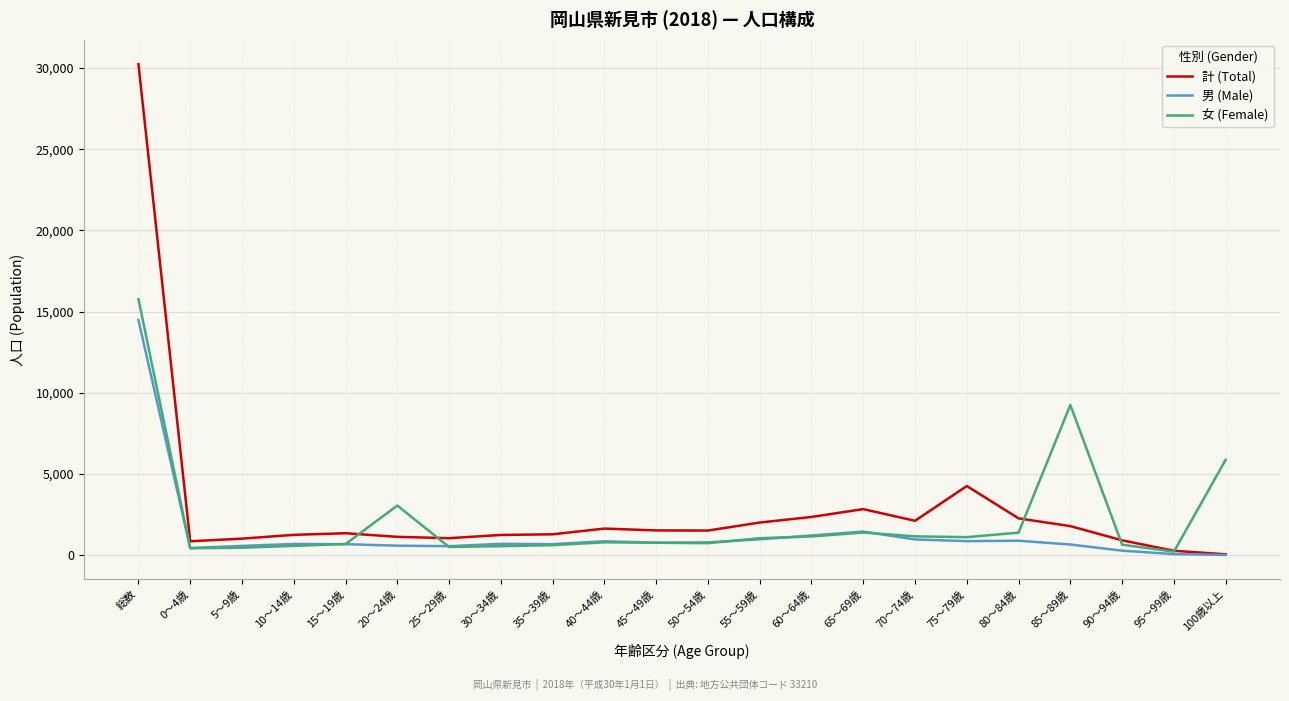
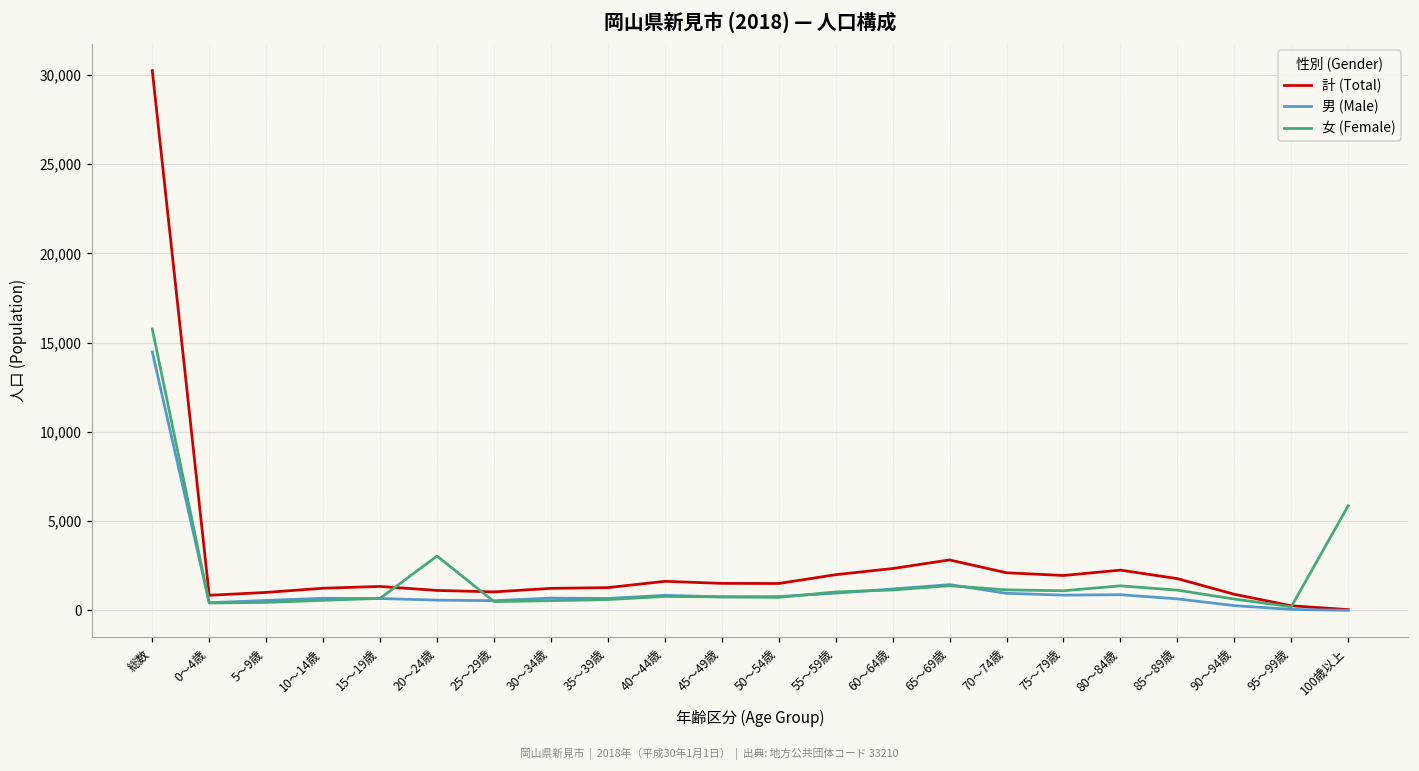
計 (Total), 75～79歳: 4,300 -> 2,000
女 (Female), 85～89歳: 9,200 -> 1,100
